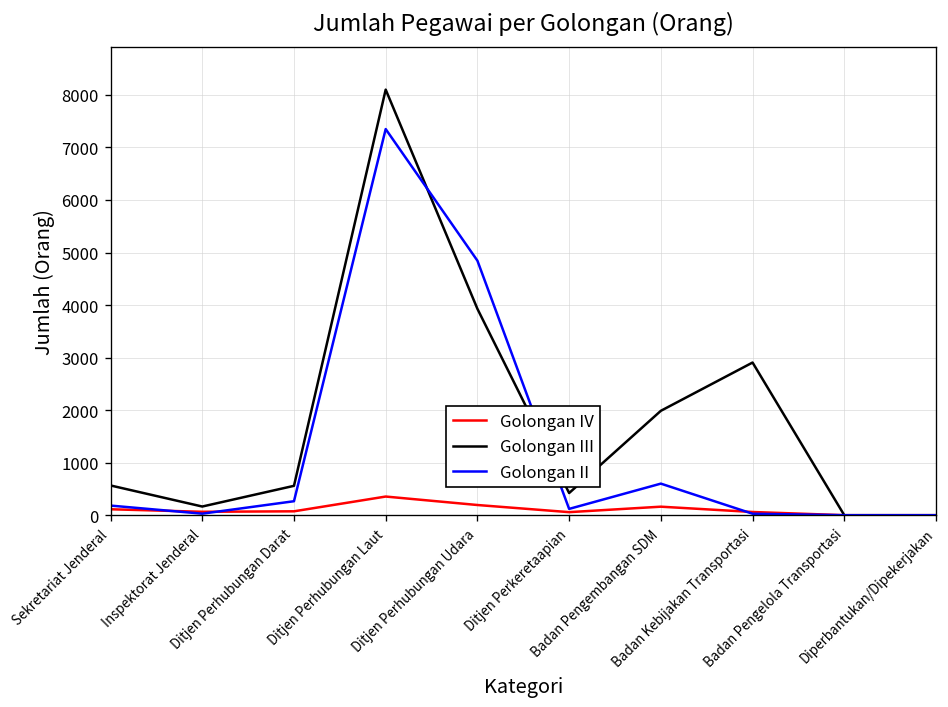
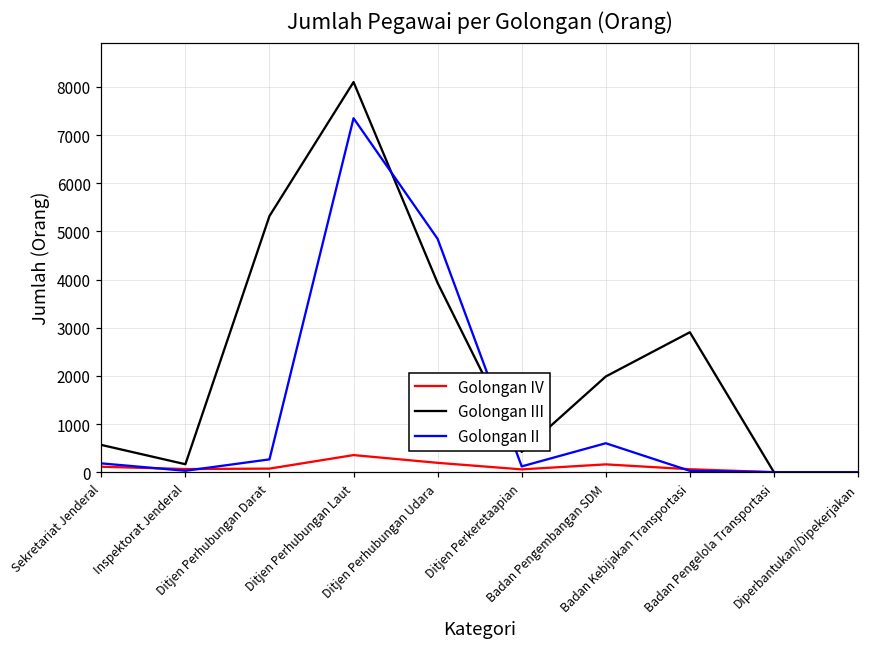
Golongan III, Ditjen Perhubungan Darat: 600 -> 5300
